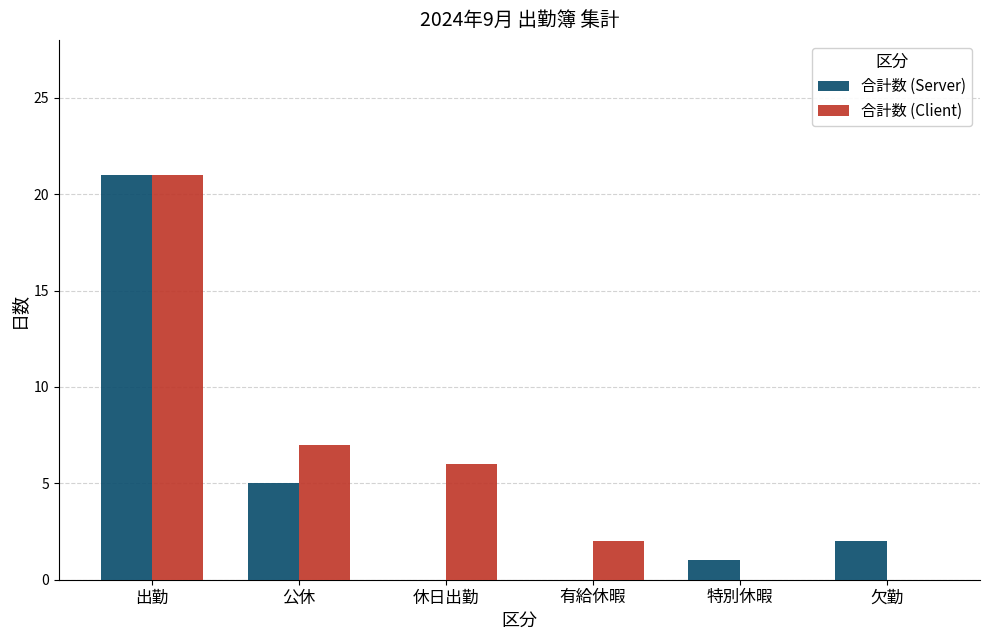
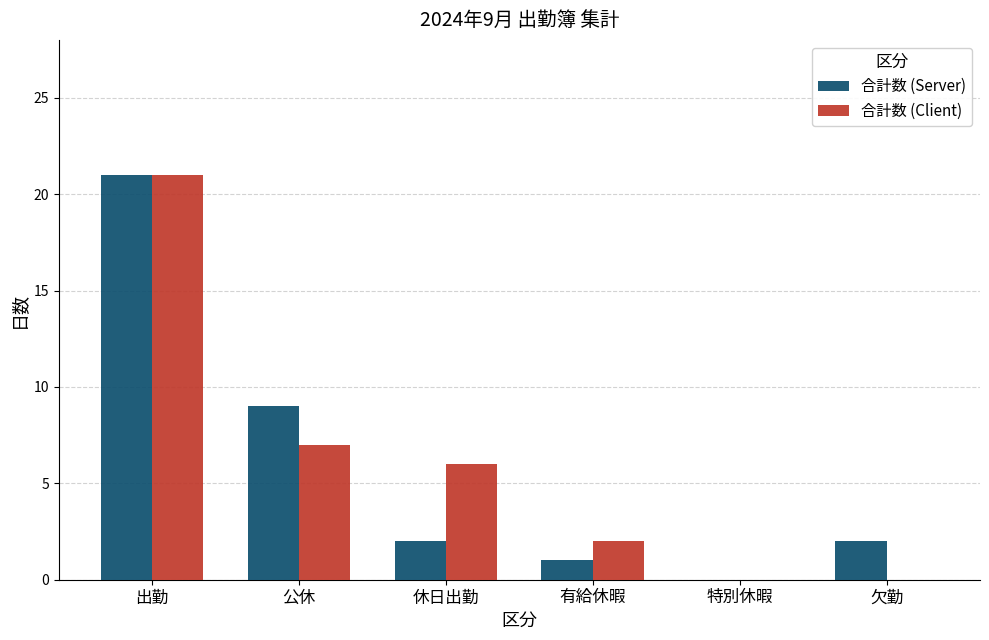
合計数 (Server), 公休: 5 -> 9
合計数 (Server), 休日出勤: 0 -> 2
合計数 (Server), 有給休暇: 0 -> 1
合計数 (Server), 特別休暇: 1 -> 0
